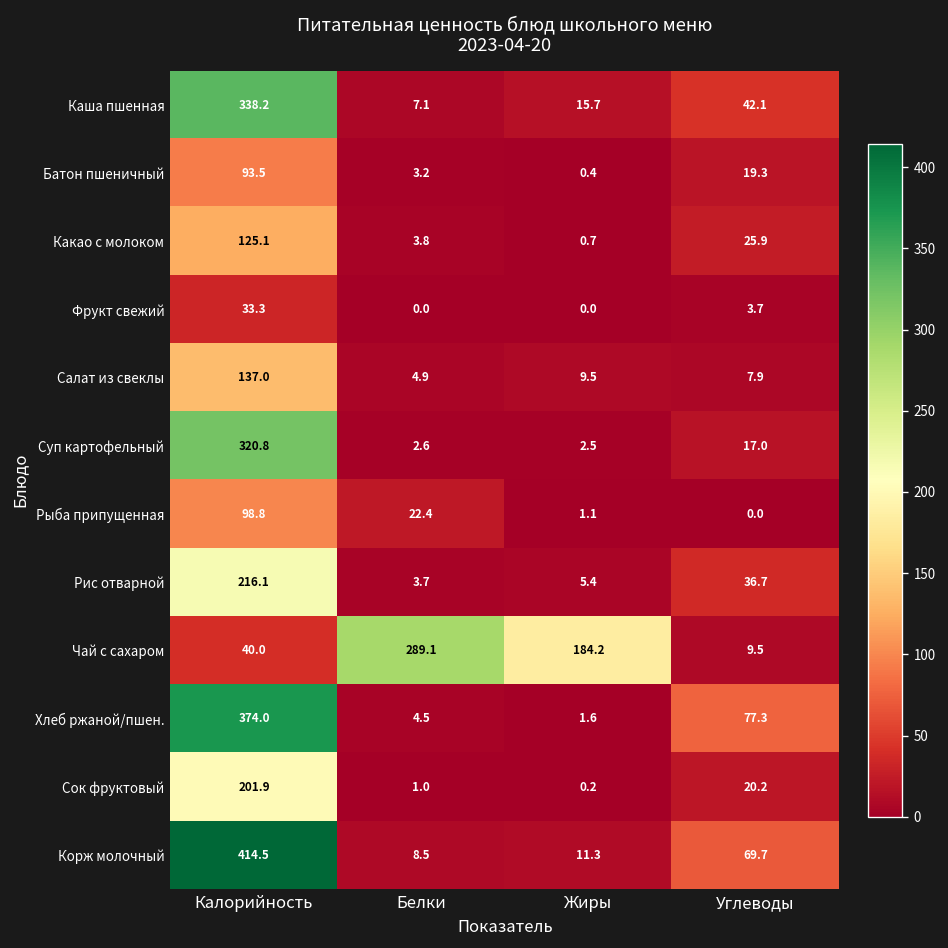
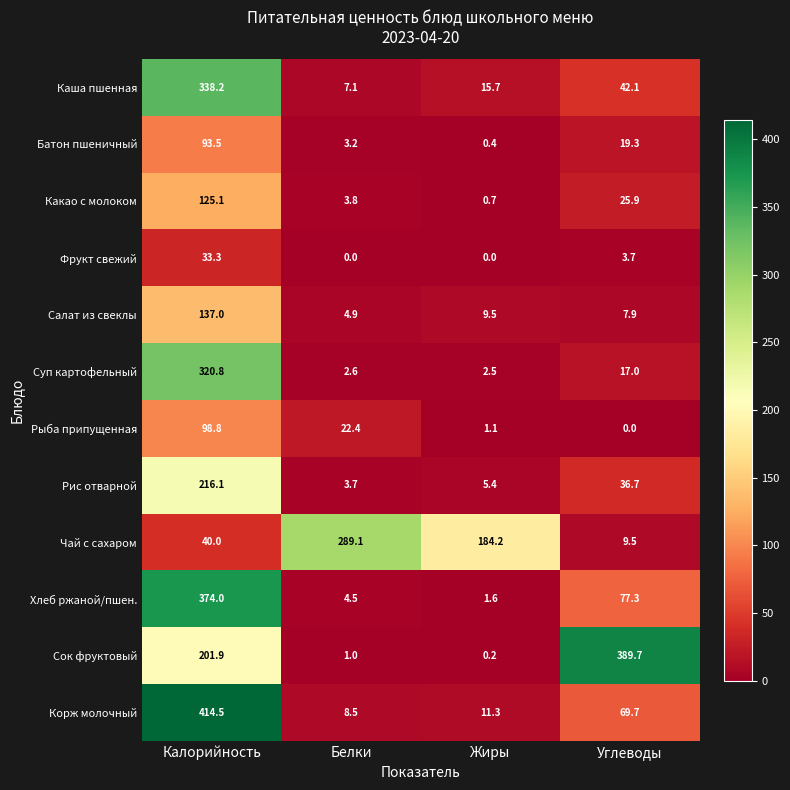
Сок фруктовый, Углеводы: 20.2 -> 389.7
